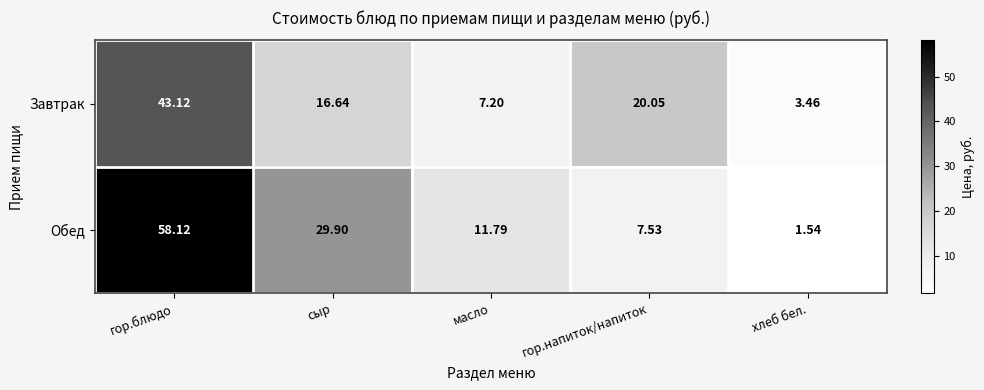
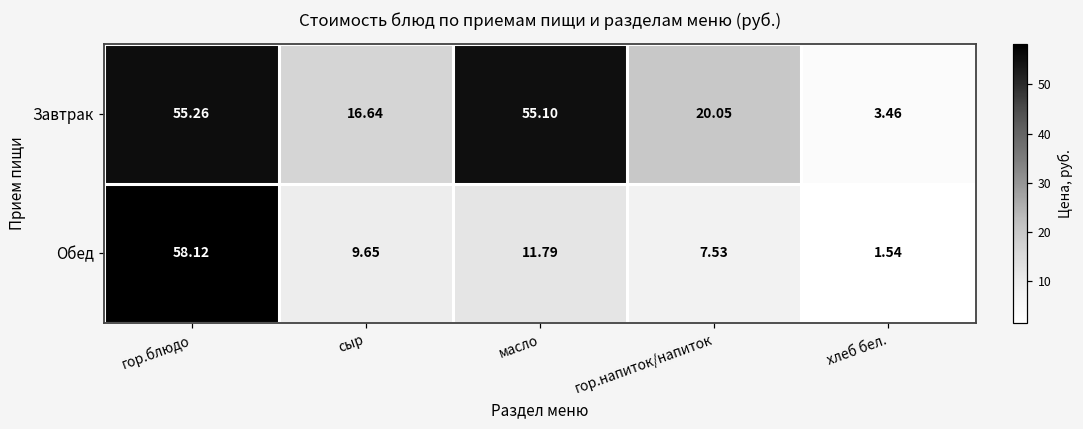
Завтрак, гор.блюдо: 43.12 -> 55.26
Завтрак, масло: 7.20 -> 55.10
Обед, сыр: 29.90 -> 9.65
